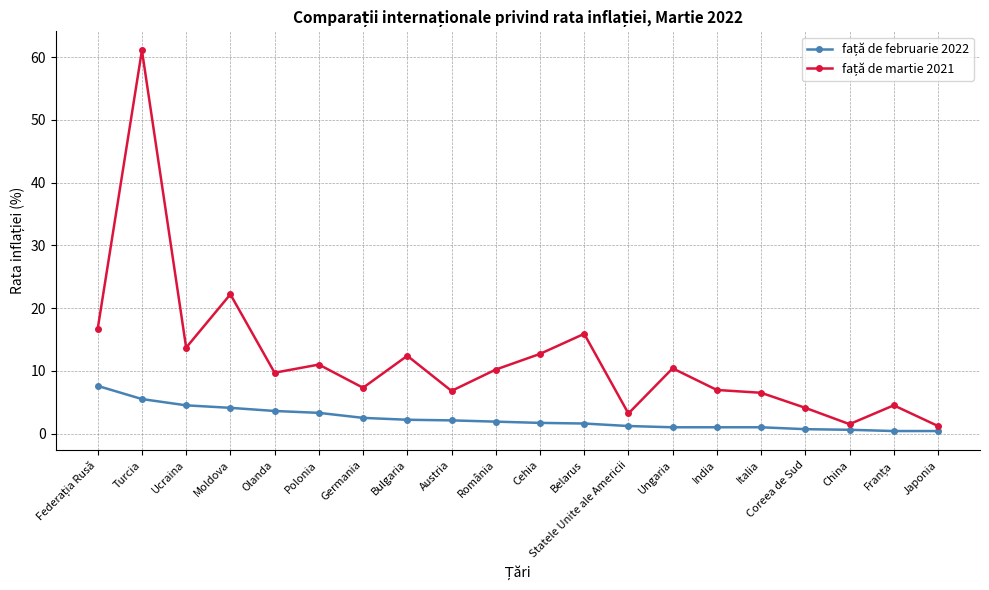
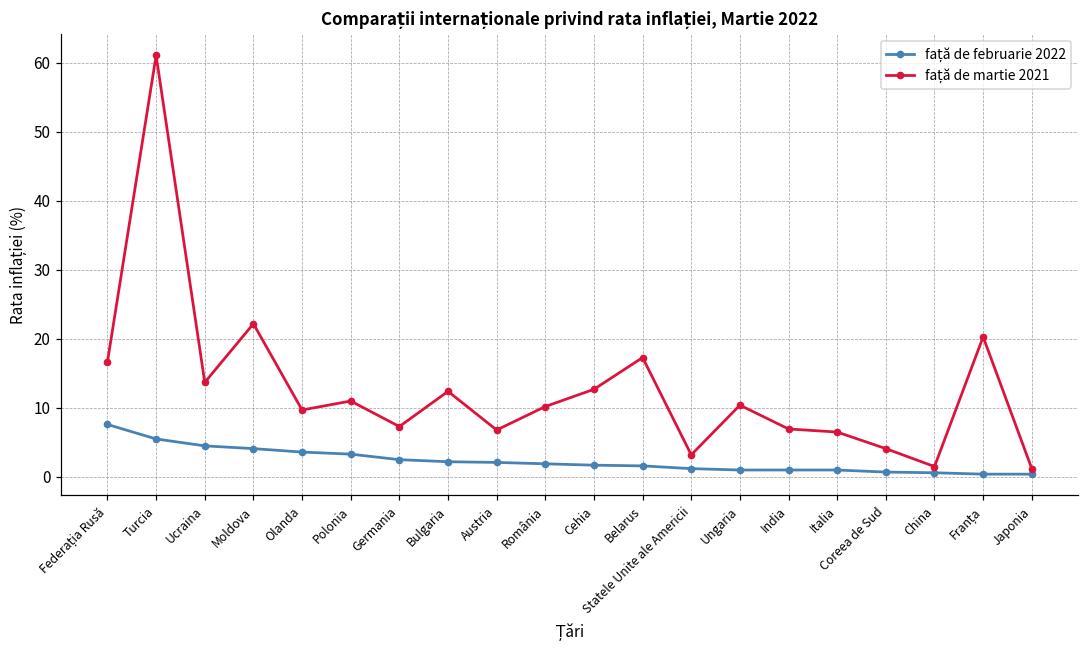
față de martie 2021, Belarus: 16 -> 17
față de martie 2021, Franța: 5 -> 20
